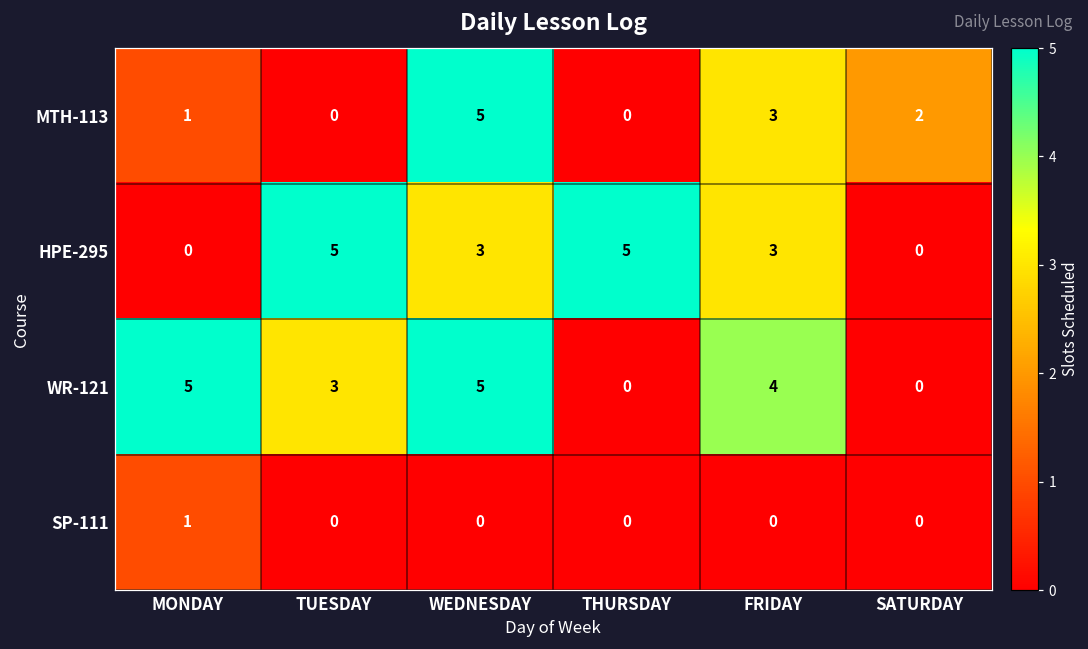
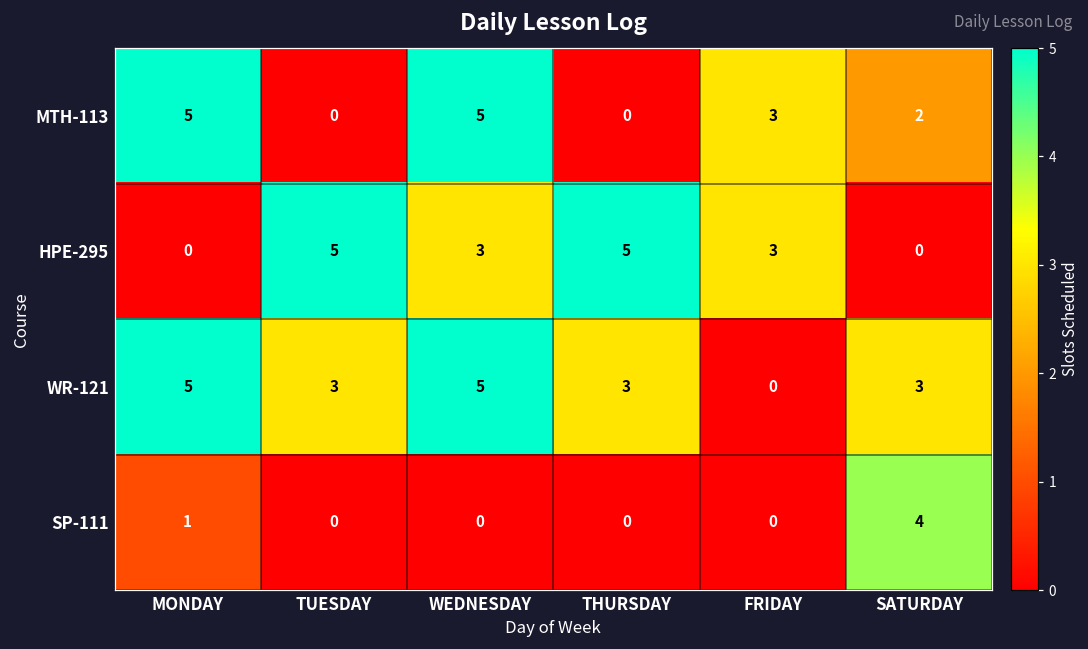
MTH-113, MONDAY: 1 -> 5
WR-121, THURSDAY: 0 -> 3
WR-121, FRIDAY: 4 -> 0
WR-121, SATURDAY: 0 -> 3
SP-111, SATURDAY: 0 -> 4
